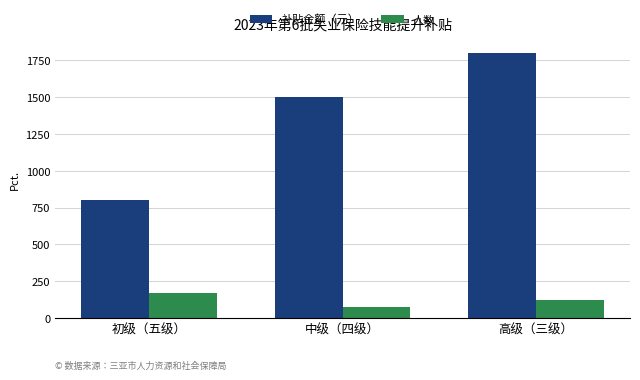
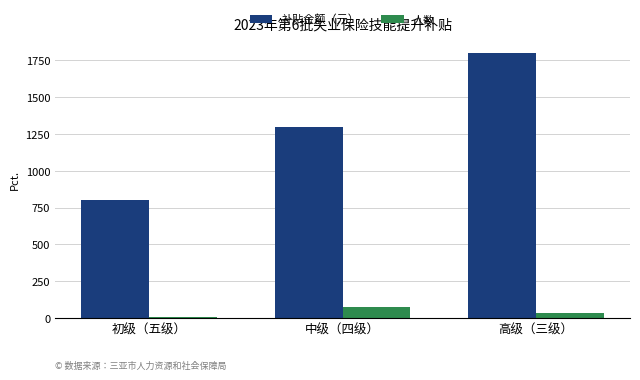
人数, 初级（五级）: 170 -> 0
补贴金额（元）, 中级（四级）: 1500 -> 1300
人数, 高级（三级）: 120 -> 40
